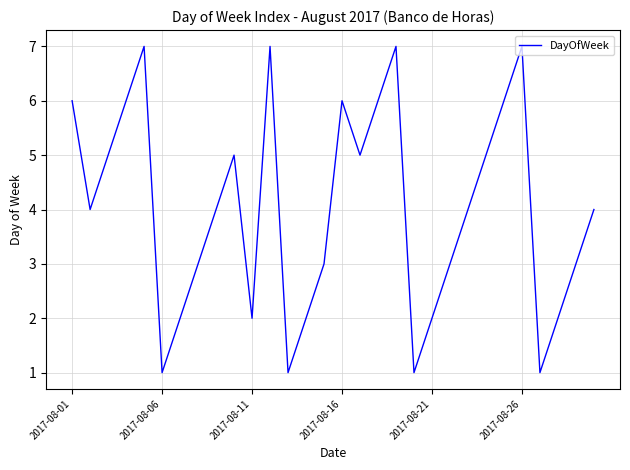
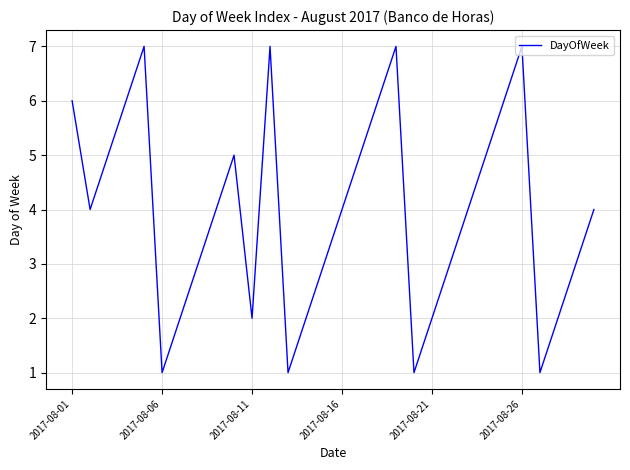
2017-08-16: 6 -> 4
